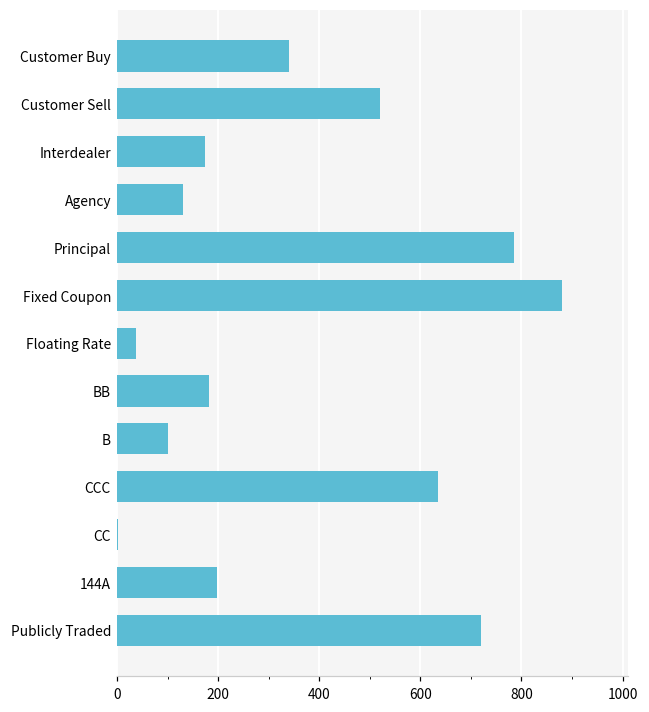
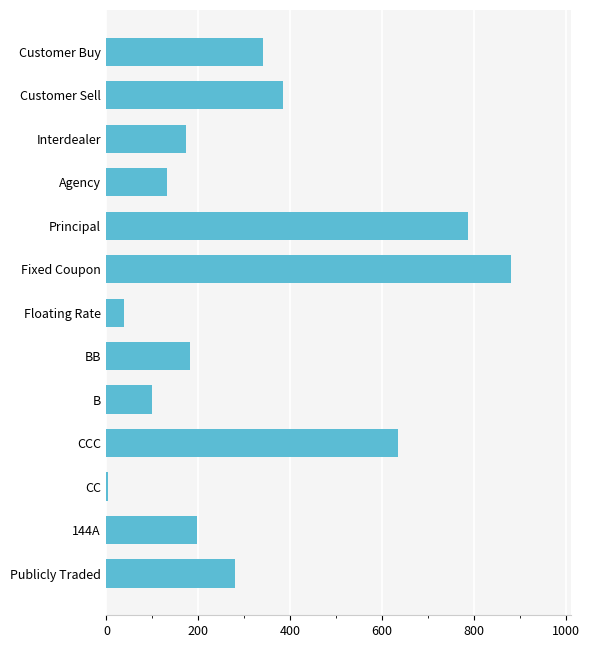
Customer Sell: 520 -> 380
Publicly Traded: 720 -> 280
